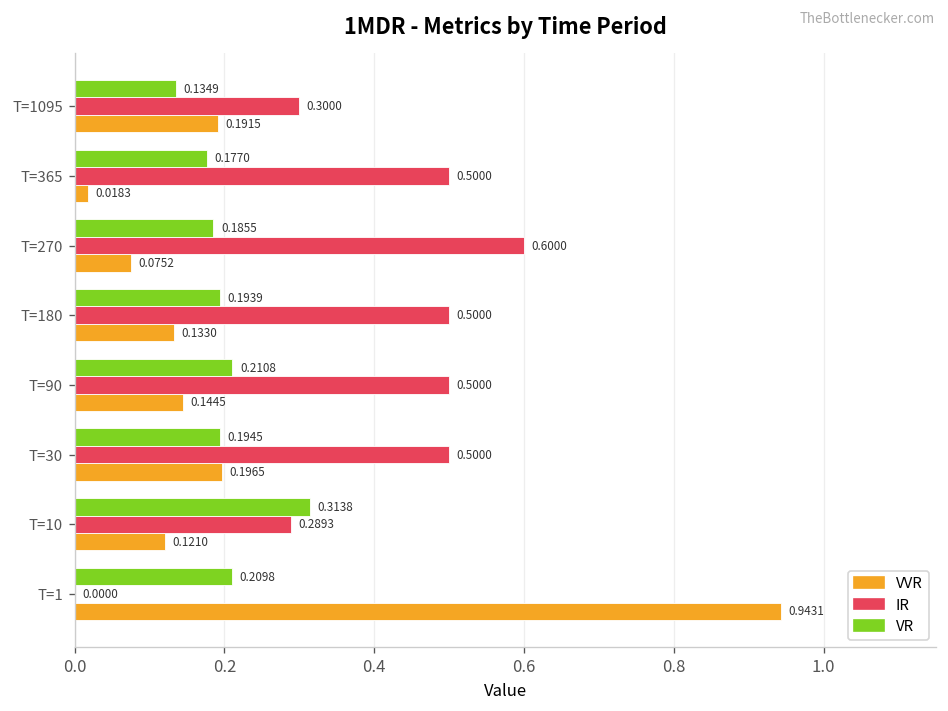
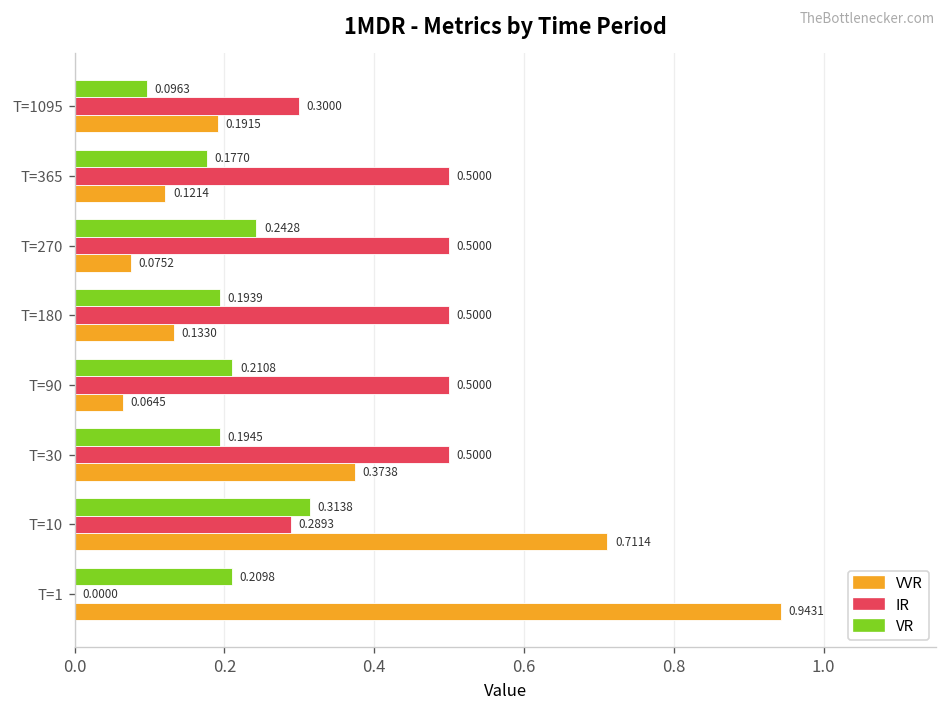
VR, T=1095: 0.1349 -> 0.0963
VVR, T=365: 0.0183 -> 0.1214
VR, T=270: 0.1855 -> 0.2428
IR, T=270: 0.6000 -> 0.5000
VVR, T=90: 0.1445 -> 0.0645
VVR, T=30: 0.1965 -> 0.3738
VVR, T=10: 0.1210 -> 0.7114
